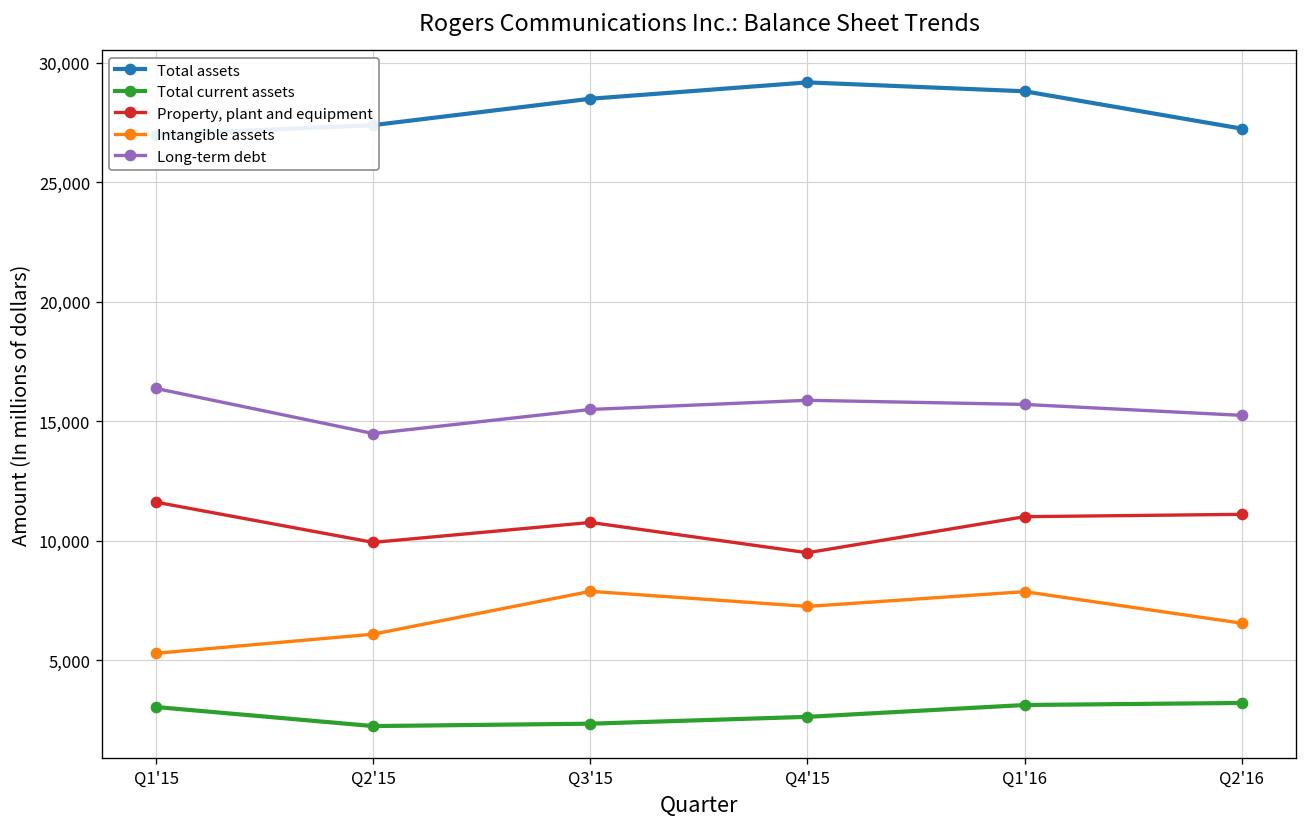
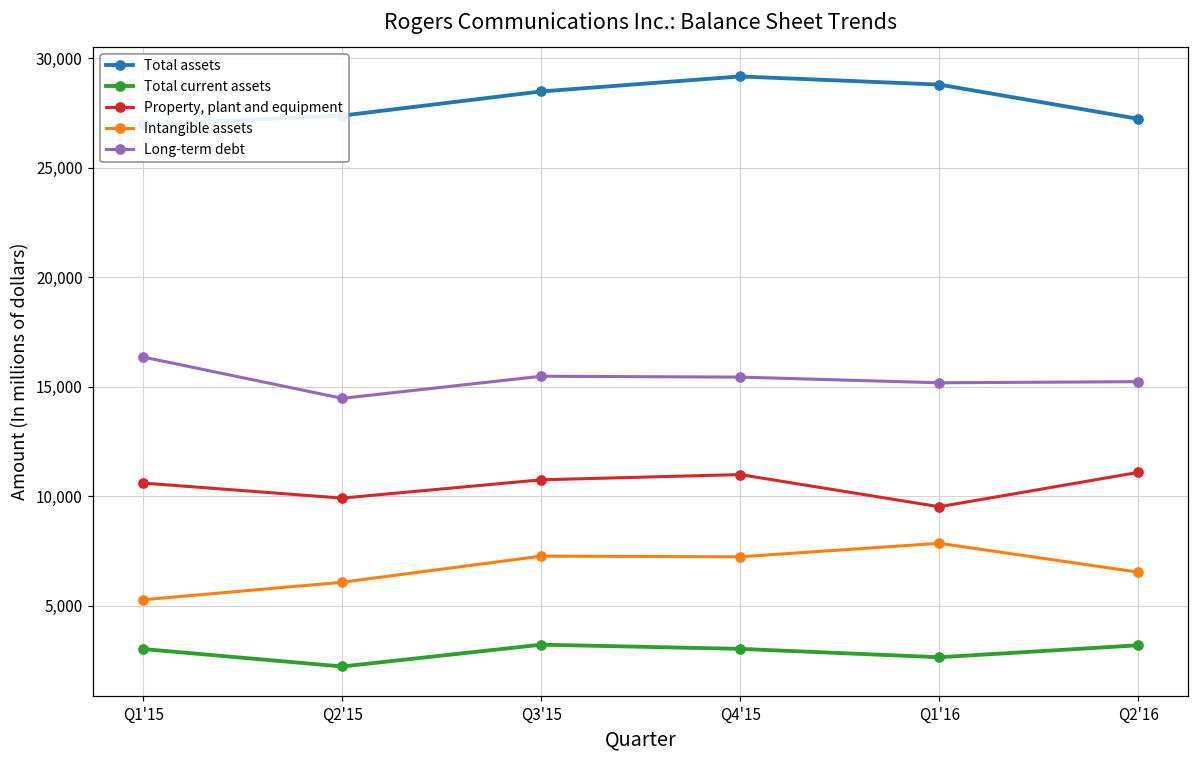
Property, plant and equipment, Q1'15: 11,600 -> 10,600
Total current assets, Q3'15: 2,300 -> 3,200
Intangible assets, Q3'15: 7,900 -> 7,300
Total current assets, Q4'15: 2,600 -> 3,000
Property, plant and equipment, Q4'15: 9,500 -> 11,000
Long-term debt, Q4'15: 15,900 -> 15,400
Total current assets, Q1'16: 3,100 -> 2,700
Property, plant and equipment, Q1'16: 11,000 -> 9,500
Long-term debt, Q1'16: 15,700 -> 15,200
